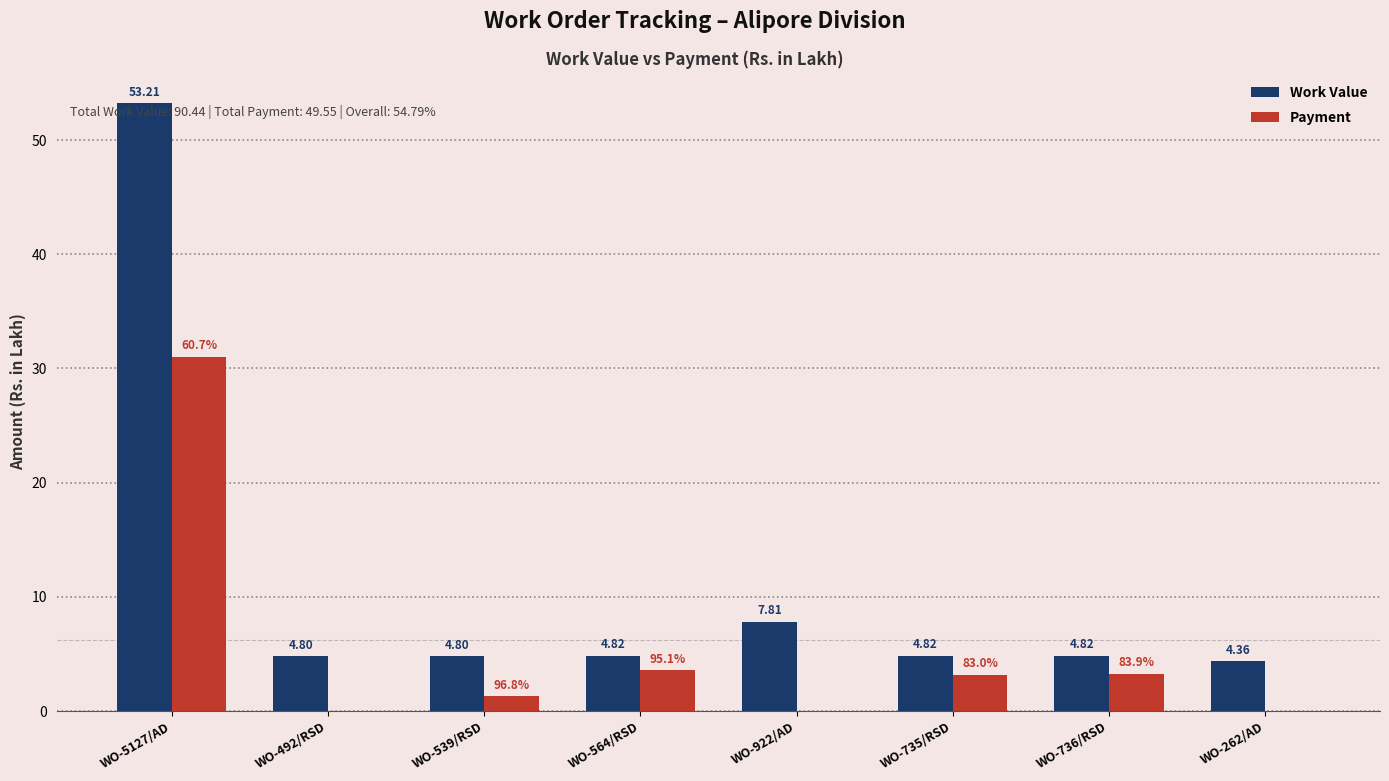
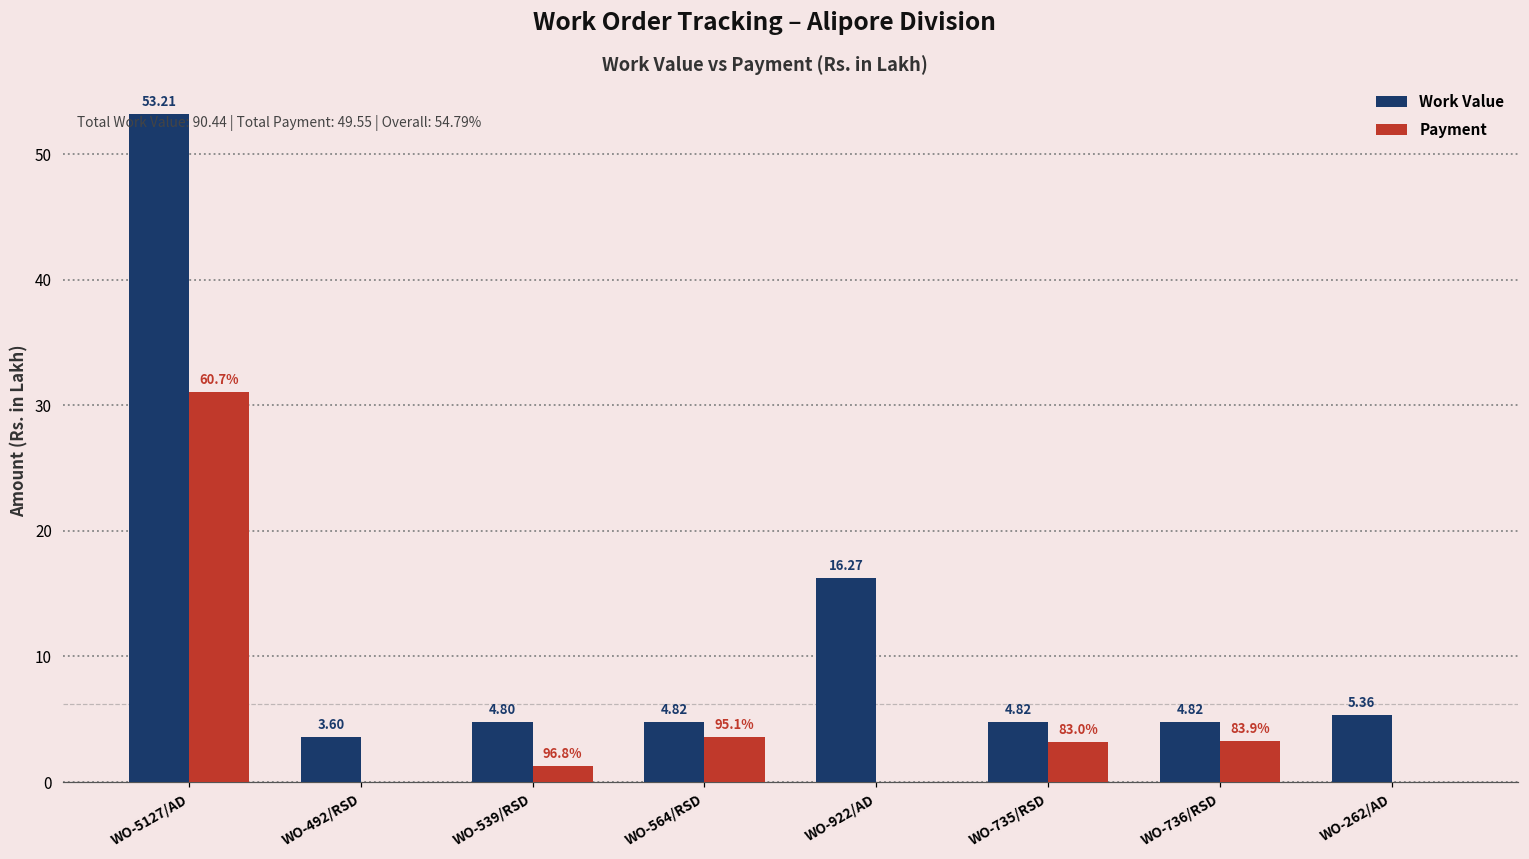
Work Value, WO-492/RSD: 4.80 -> 3.60
Work Value, WO-922/AD: 7.81 -> 16.27
Work Value, WO-262/AD: 4.36 -> 5.36
